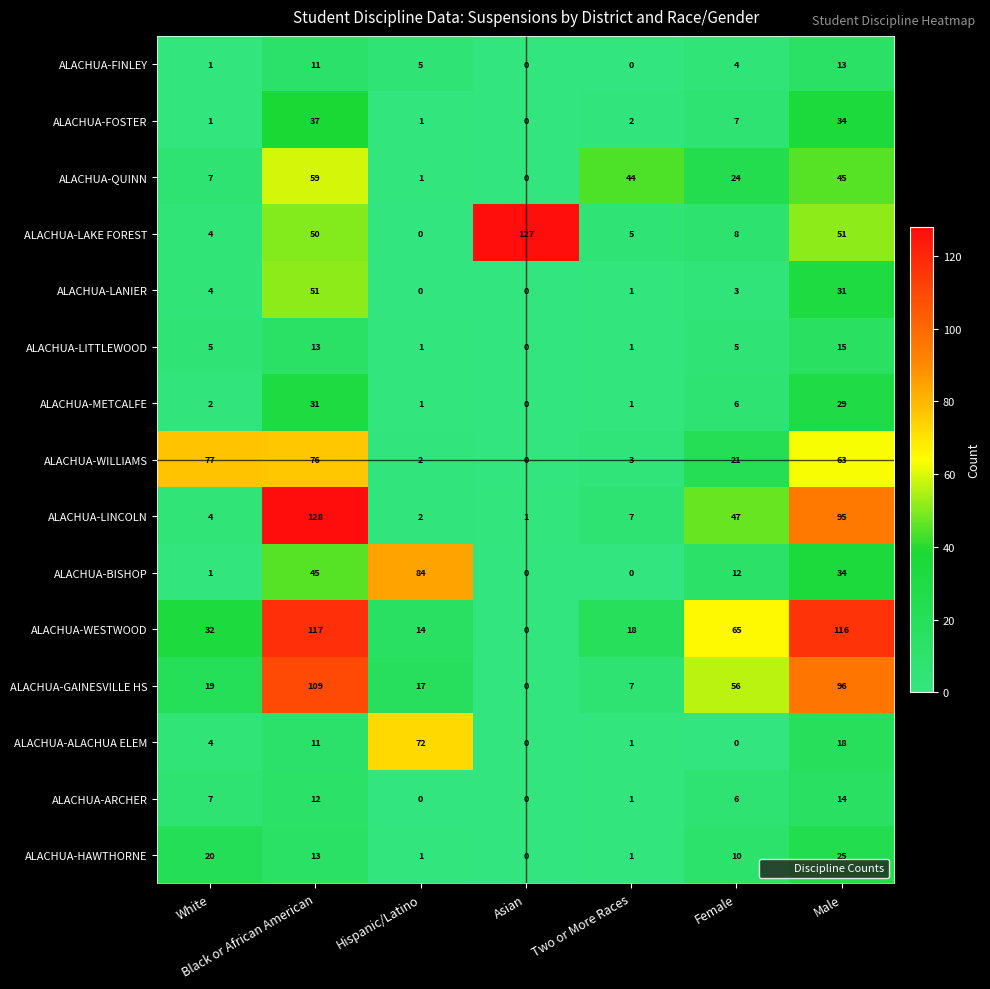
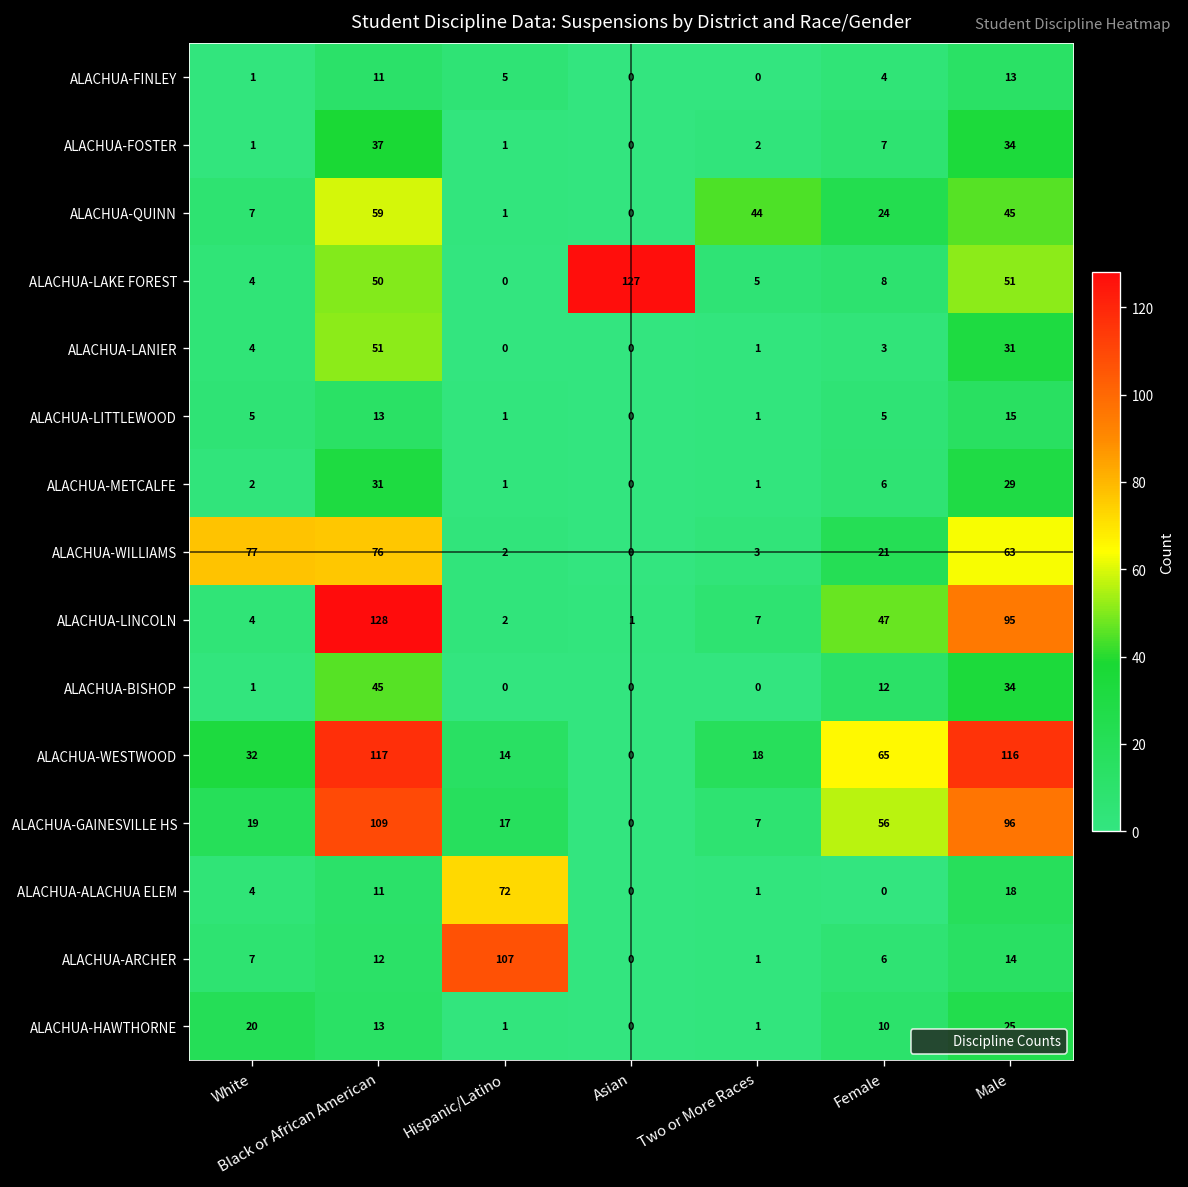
ALACHUA-BISHOP, Hispanic/Latino: 84 -> 0
ALACHUA-ARCHER, Hispanic/Latino: 0 -> 107
